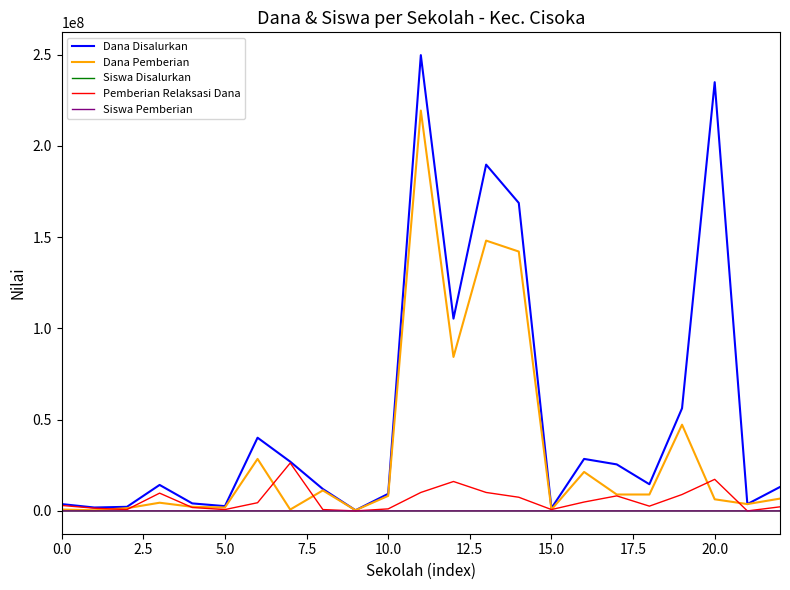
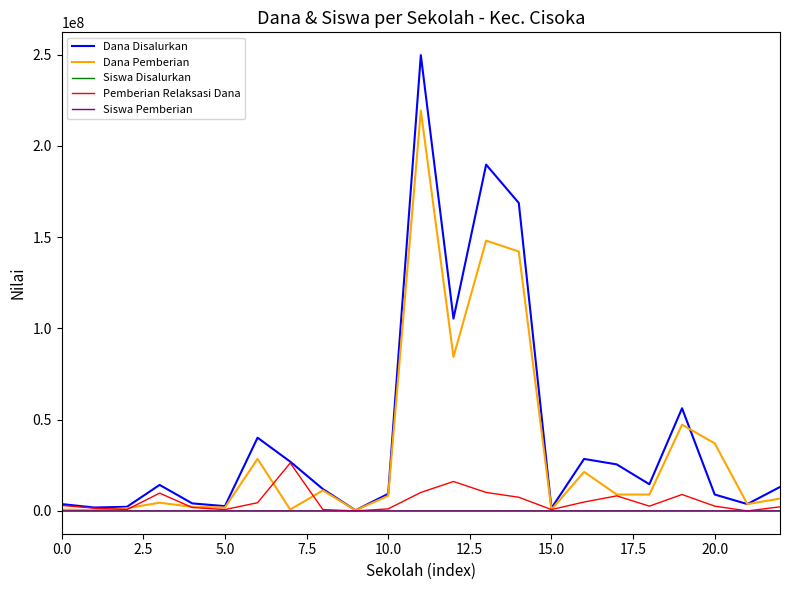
Dana Disalurkan, 20.0: 235000000 -> 9000000
Dana Pemberian, 20.0: 6000000 -> 37000000
Pemberian Relaksasi Dana, 20.0: 17000000 -> 3000000
